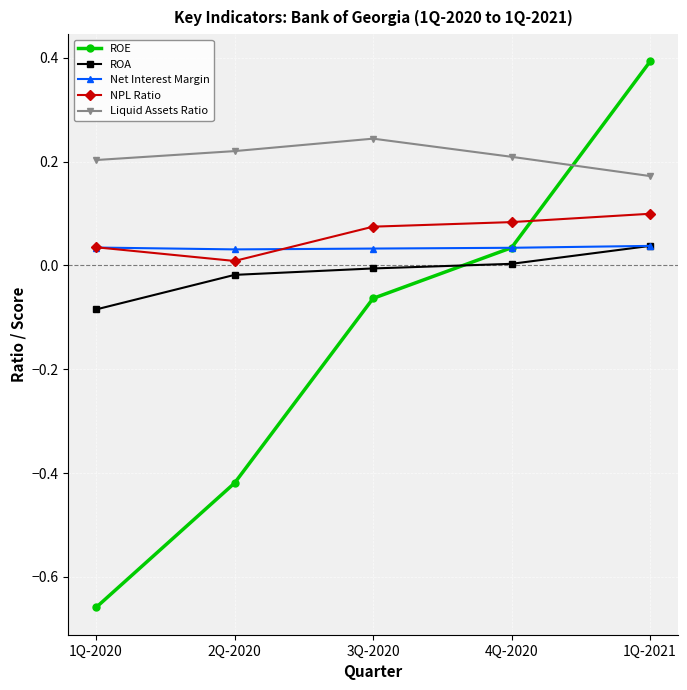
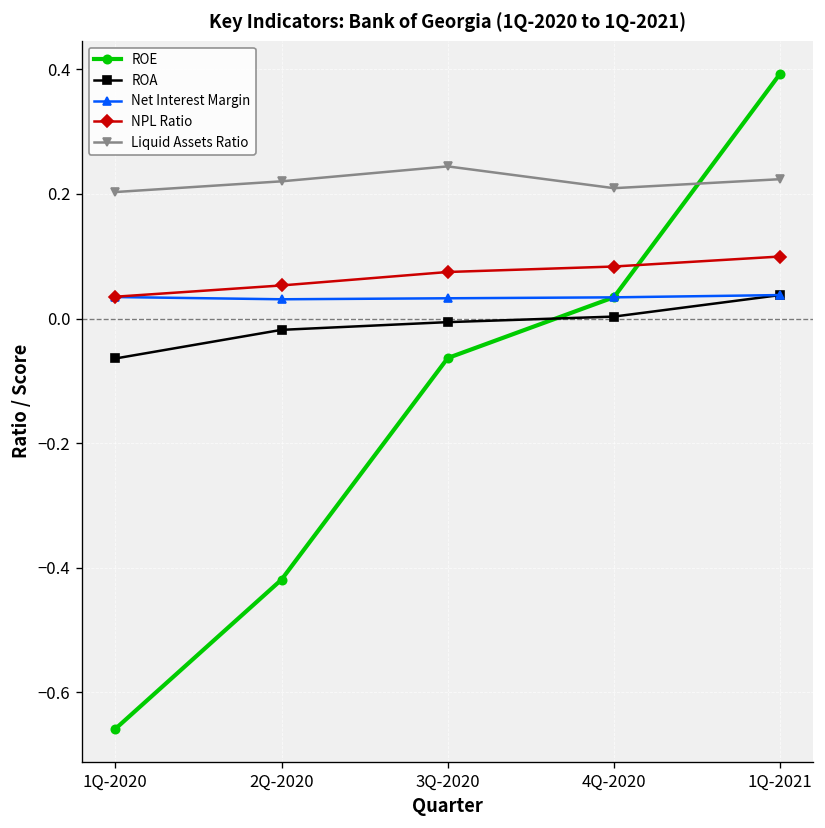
ROA, 1Q-2020: -0.08 -> -0.06
NPL Ratio, 2Q-2020: 0.01 -> 0.05
Liquid Assets Ratio, 1Q-2021: 0.17 -> 0.22
